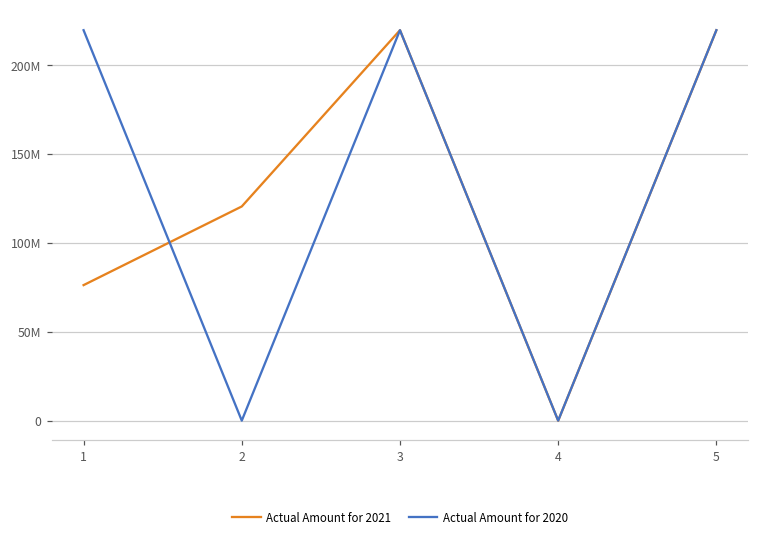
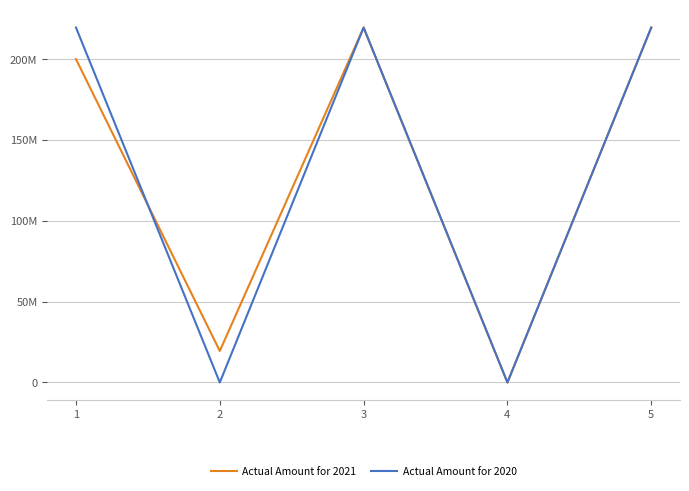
Actual Amount for 2021, 1: 76000000 -> 200000000
Actual Amount for 2021, 2: 121000000 -> 20000000
